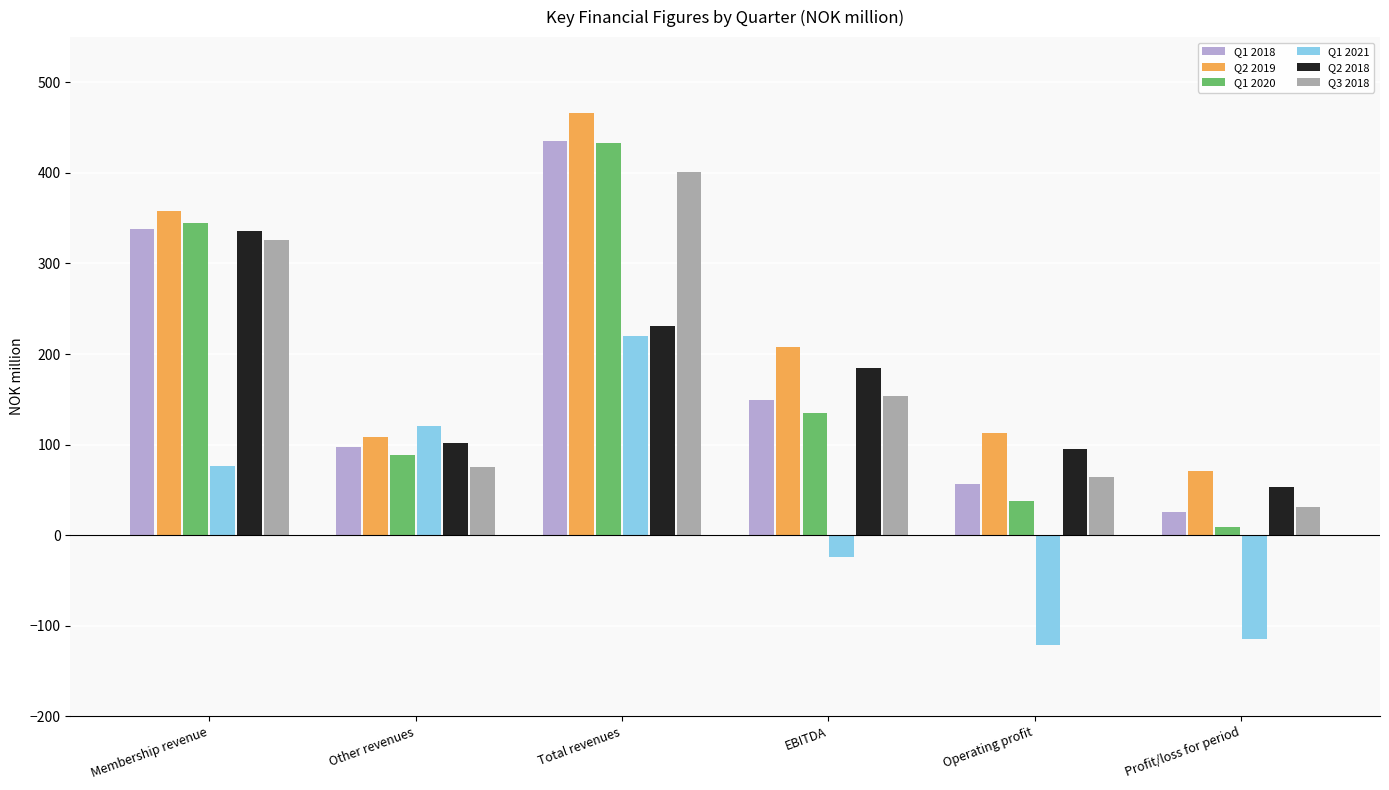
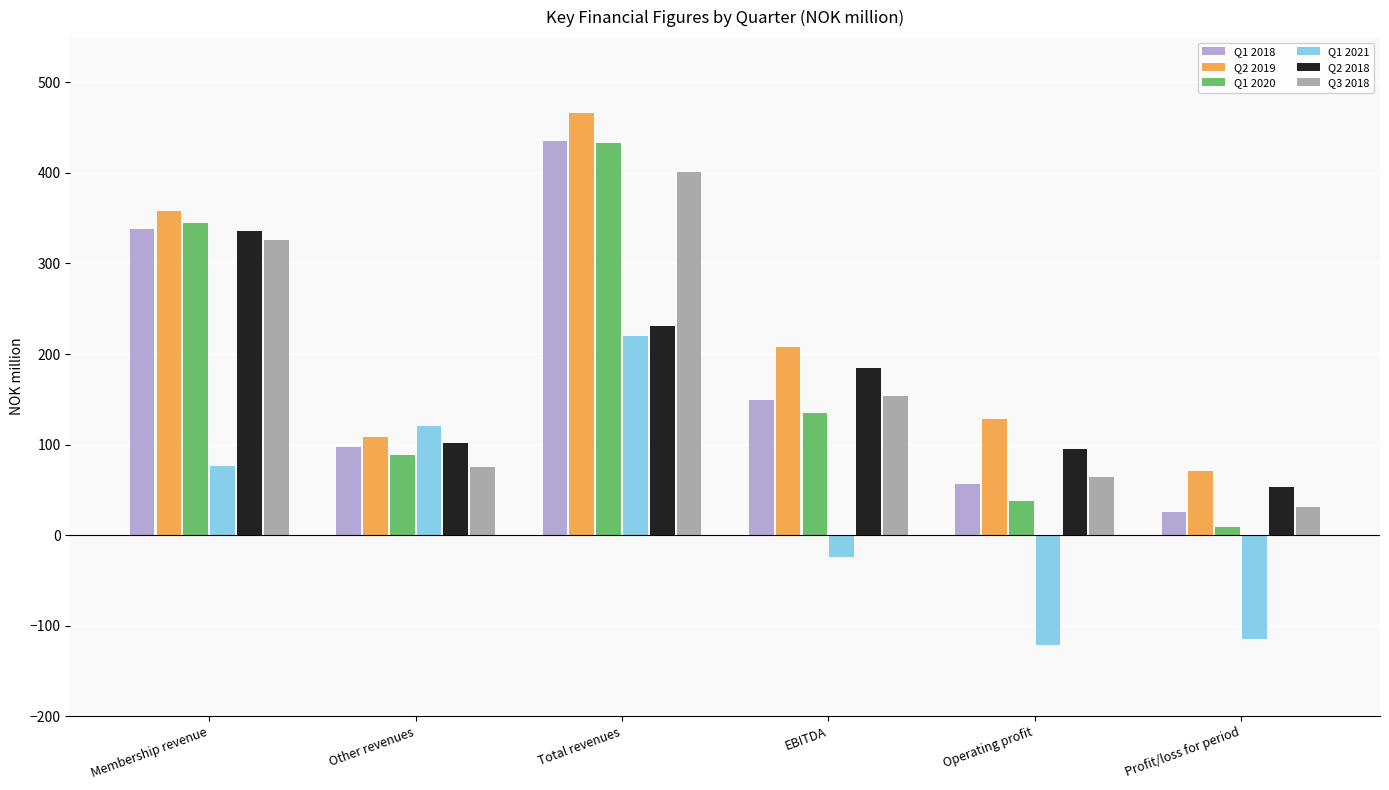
Q2 2019, Operating profit: 110 -> 130
